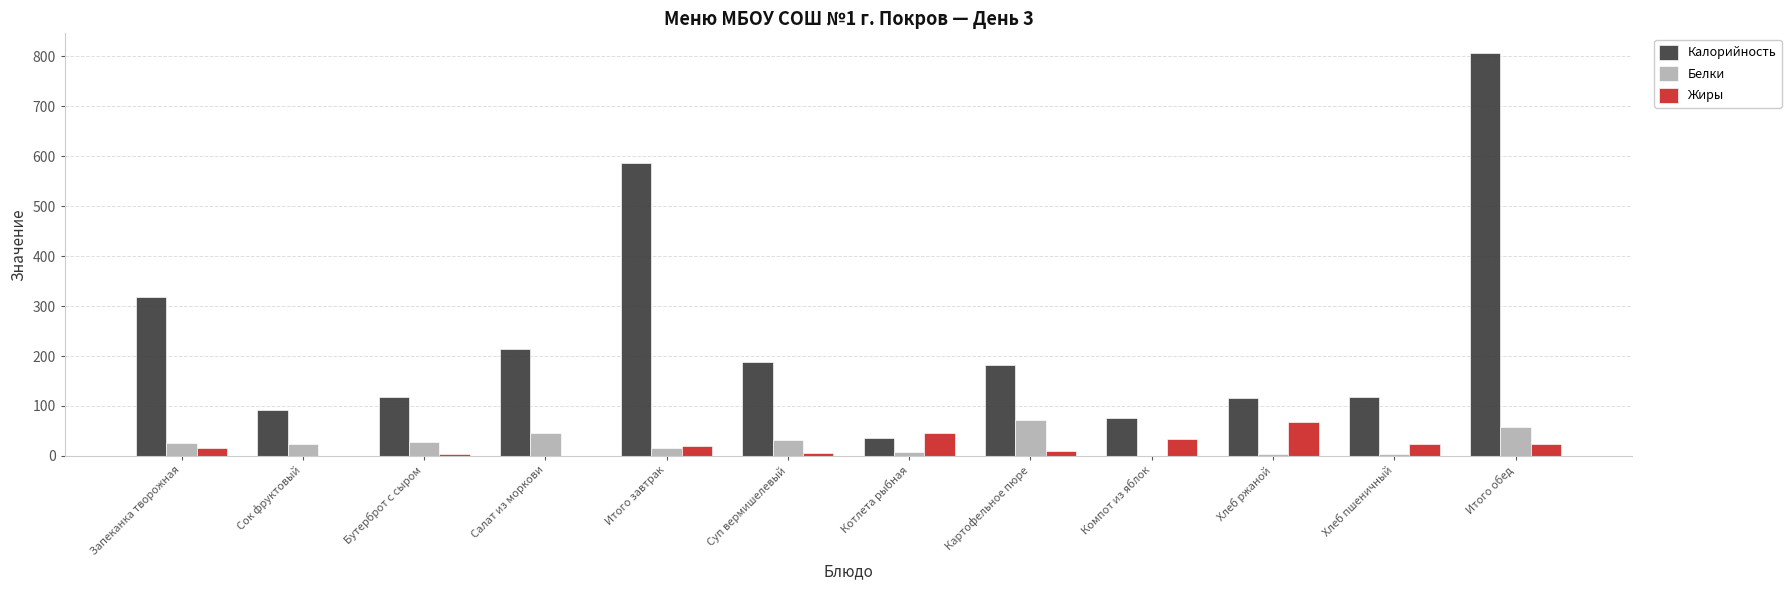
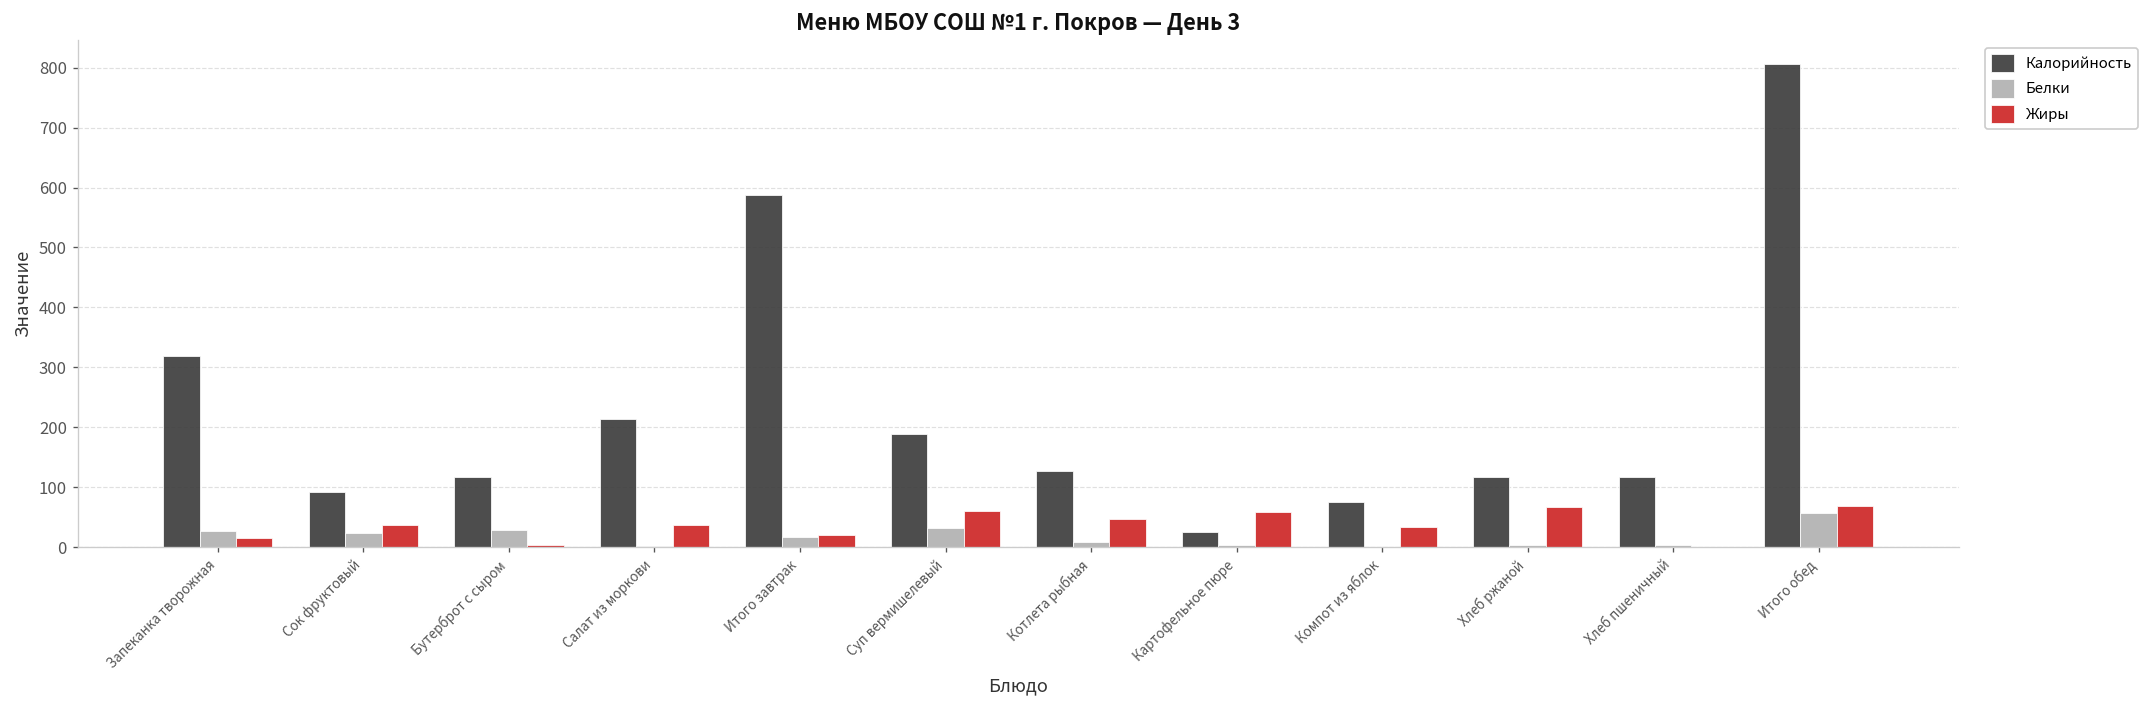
Жиры, Сок фруктовый: 0 -> 40
Белки, Салат из моркови: 50 -> 0
Жиры, Салат из моркови: 0 -> 40
Жиры, Суп вермишелевый: 10 -> 60
Калорийность, Котлета рыбная: 40 -> 130
Калорийность, Картофельное пюре: 180 -> 30
Белки, Картофельное пюре: 70 -> 0
Жиры, Картофельное пюре: 10 -> 60
Жиры, Хлеб пшеничный: 20 -> 0
Жиры, Итого обед: 20 -> 70
